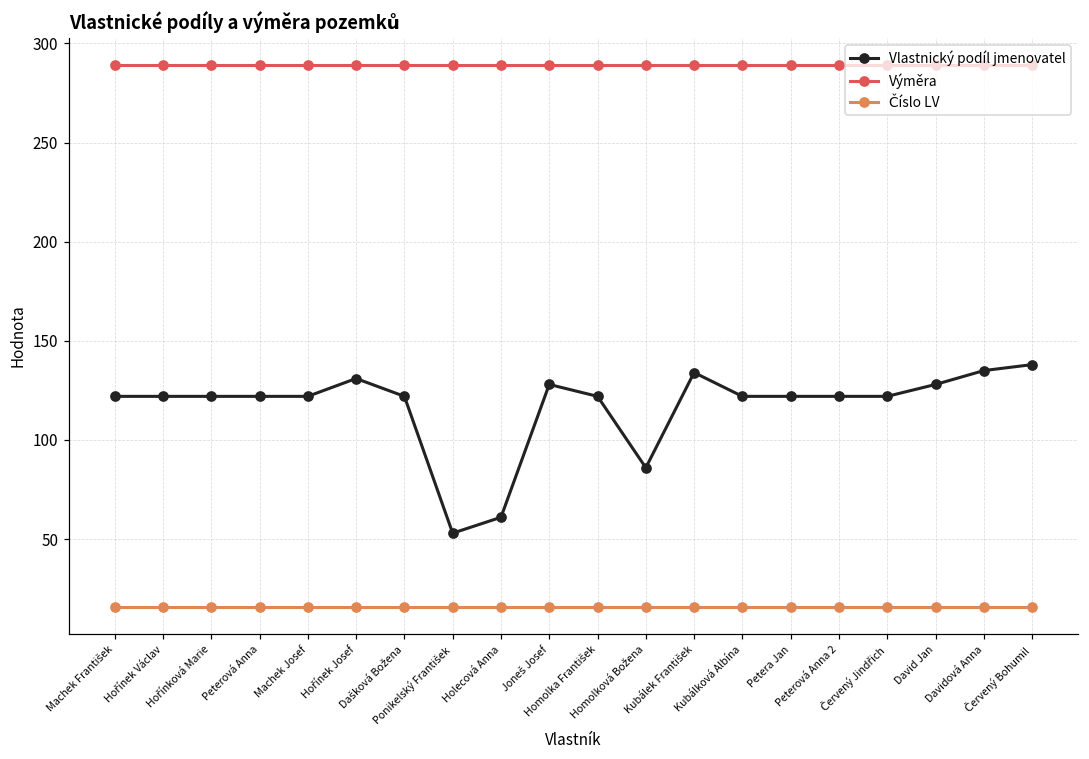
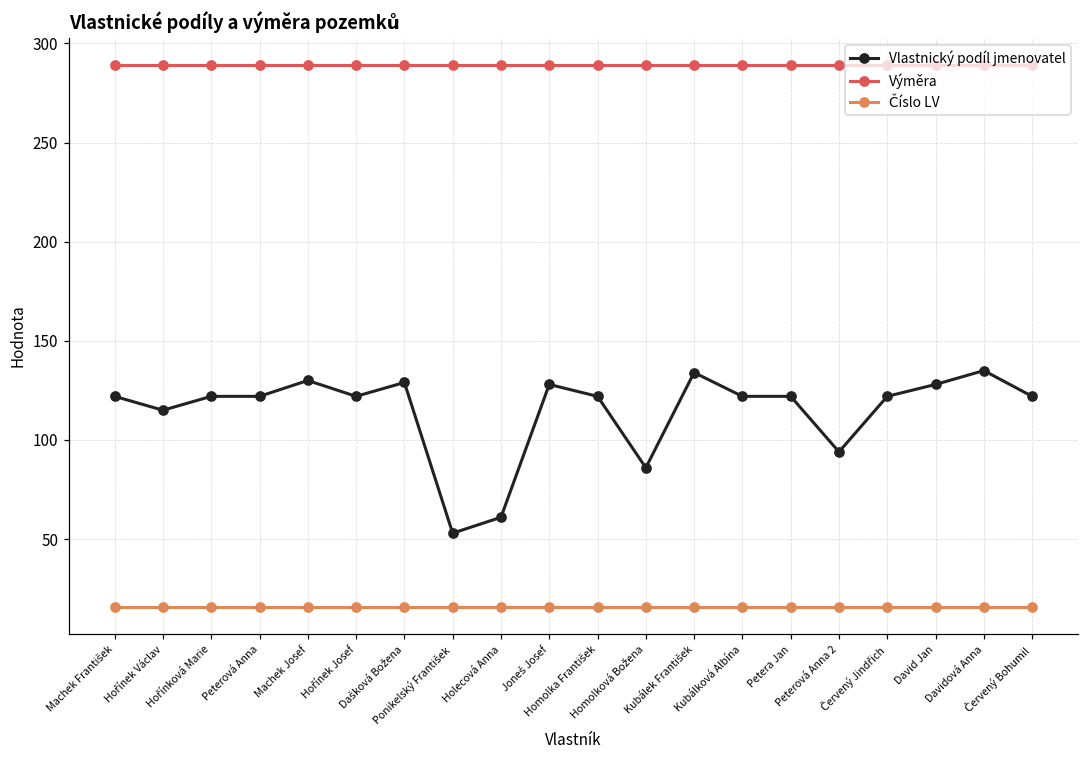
Vlastnický podíl jmenovatel, Hořínek Václav: 122 -> 115
Vlastnický podíl jmenovatel, Machek Josef: 122 -> 130
Vlastnický podíl jmenovatel, Hořínek Josef: 131 -> 122
Vlastnický podíl jmenovatel, Dašková Božena: 122 -> 129
Vlastnický podíl jmenovatel, Peterová Anna 2: 122 -> 94
Vlastnický podíl jmenovatel, Červený Bohumil: 138 -> 122
